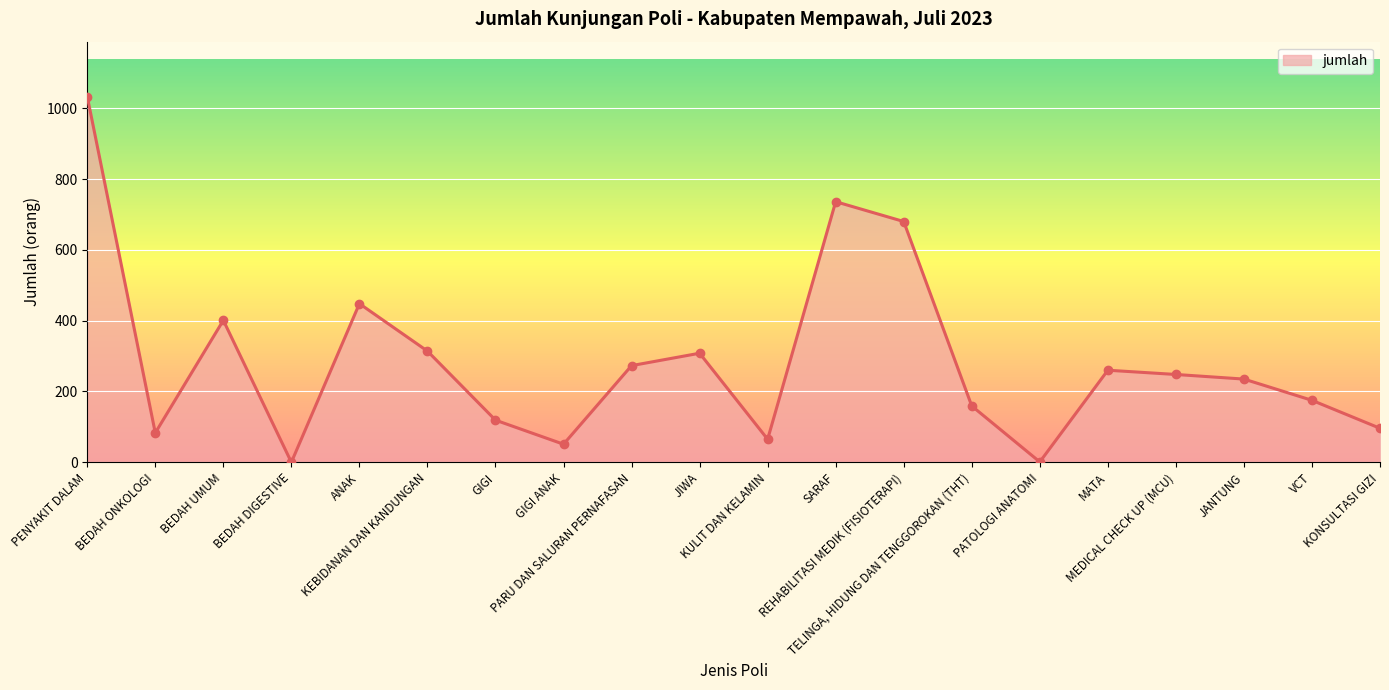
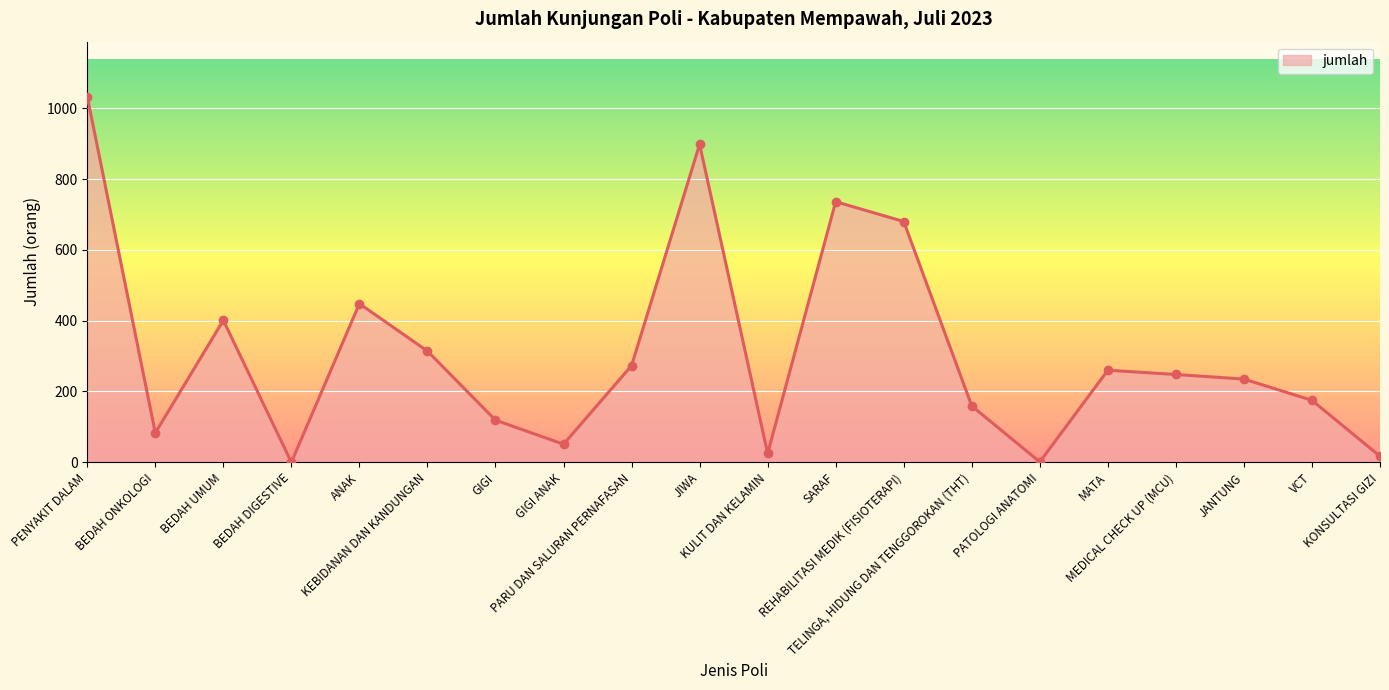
JIWA: 310 -> 900
KULIT DAN KELAMIN: 70 -> 30
KONSULTASI GIZI: 100 -> 20
